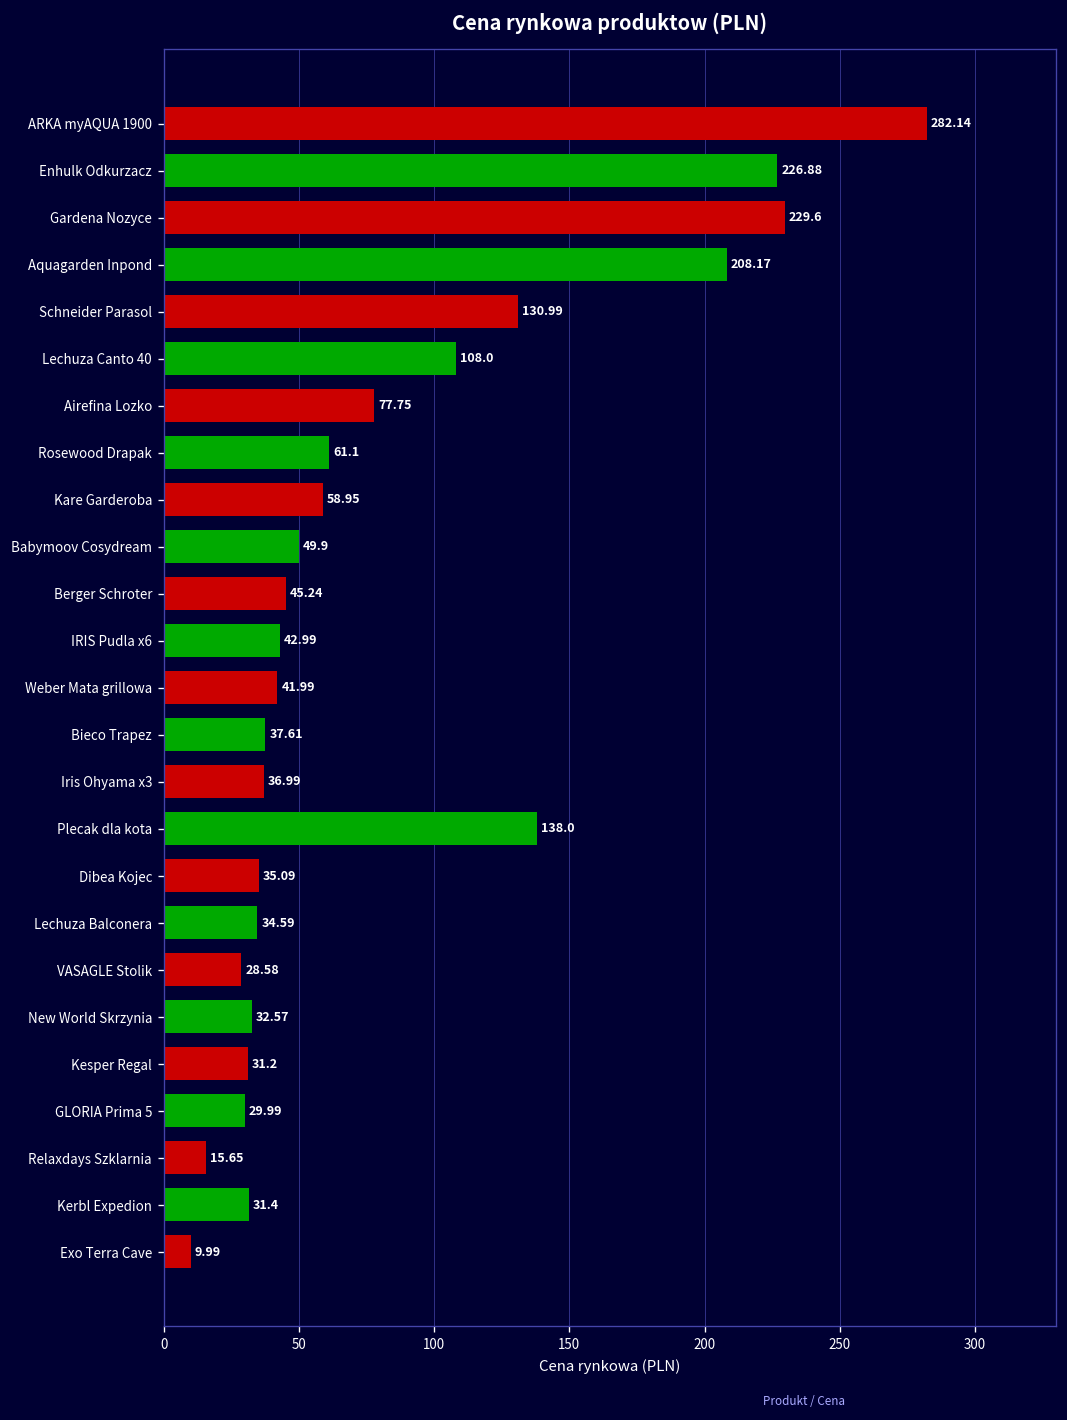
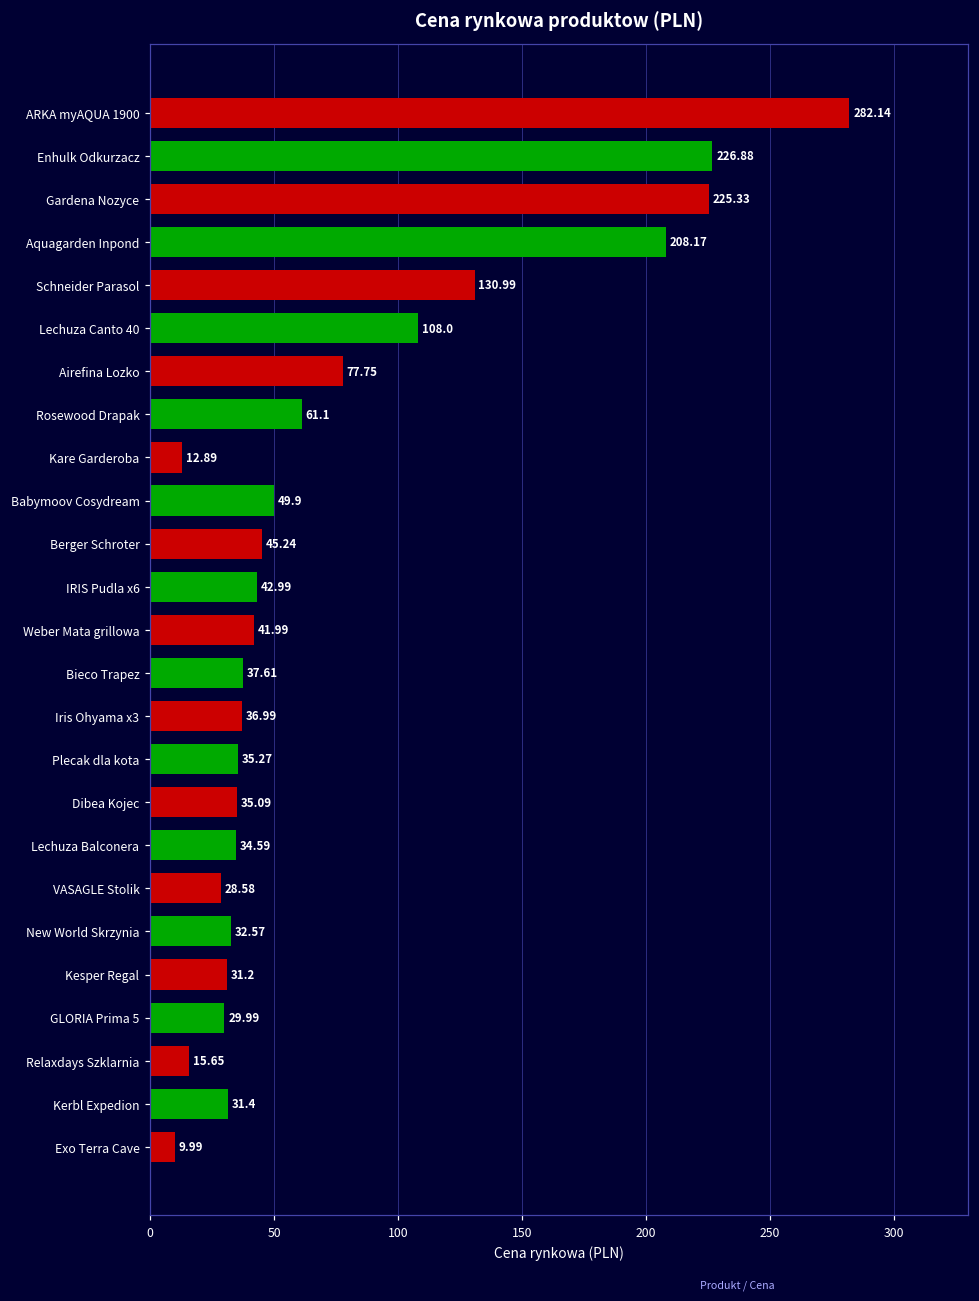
Gardena Nozyce: 229.6 -> 225.33
Kare Garderoba: 58.95 -> 12.89
Plecak dla kota: 138.0 -> 35.27
